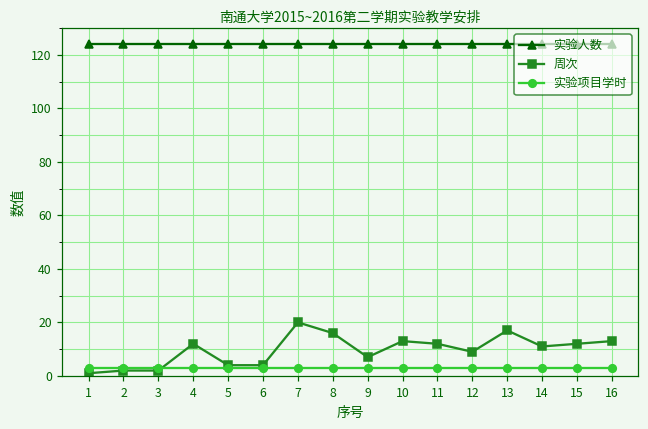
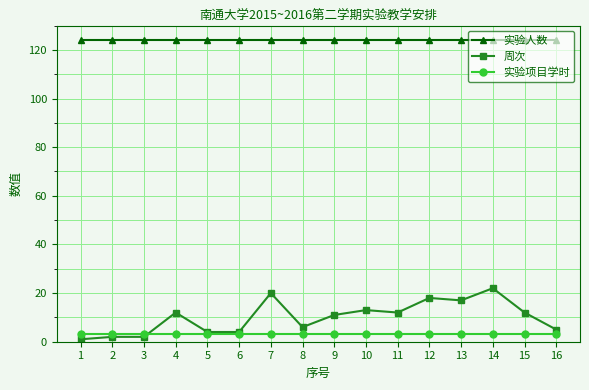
周次, 8: 16 -> 6
周次, 9: 7 -> 11
周次, 12: 9 -> 18
周次, 14: 11 -> 22
周次, 16: 13 -> 5
